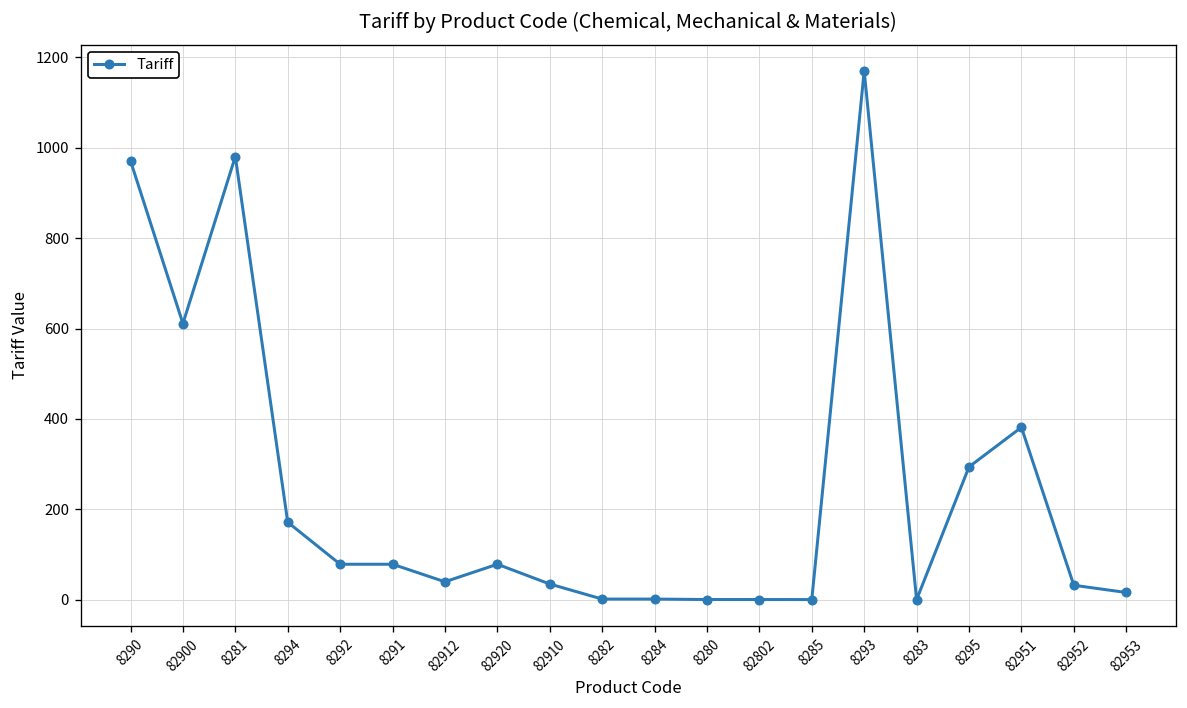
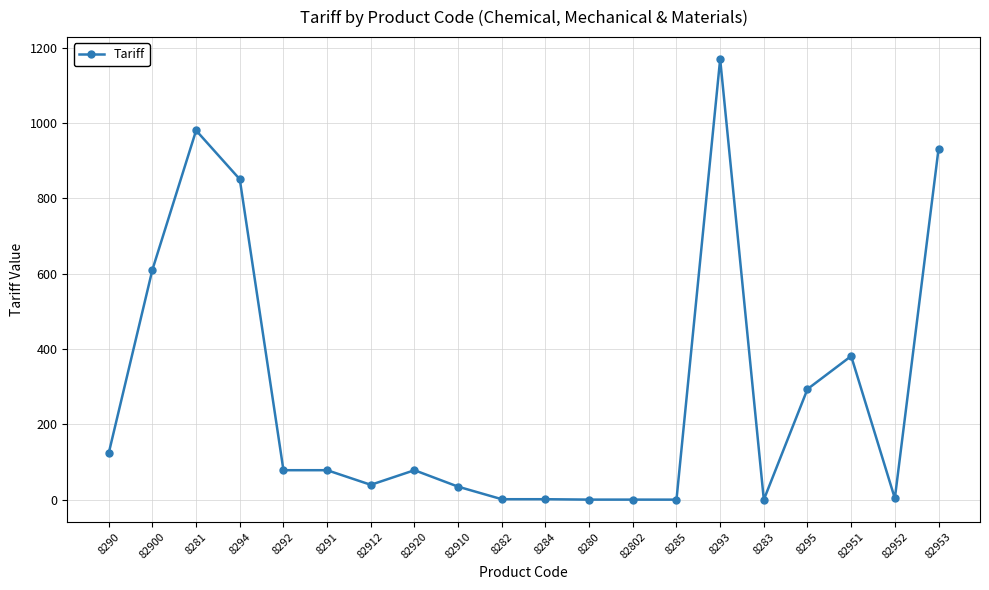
8290: 970 -> 120
8294: 170 -> 850
82952: 30 -> 0
82953: 20 -> 930
